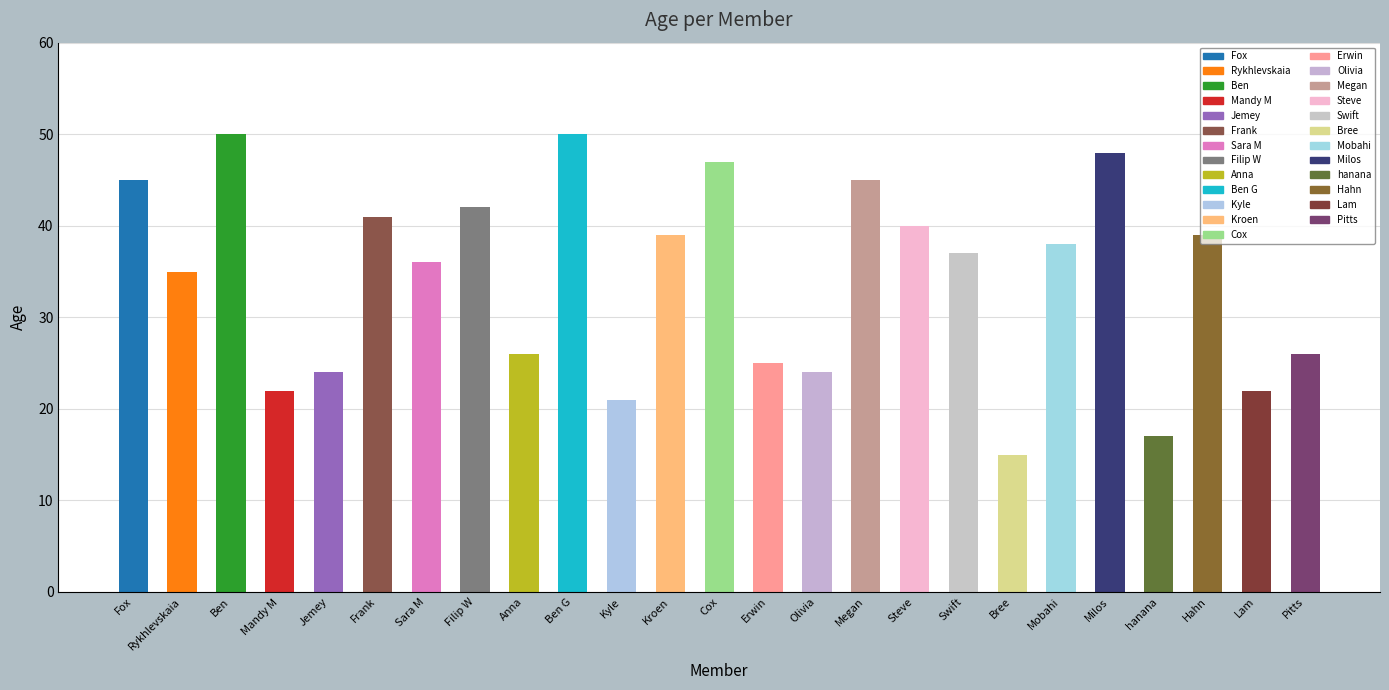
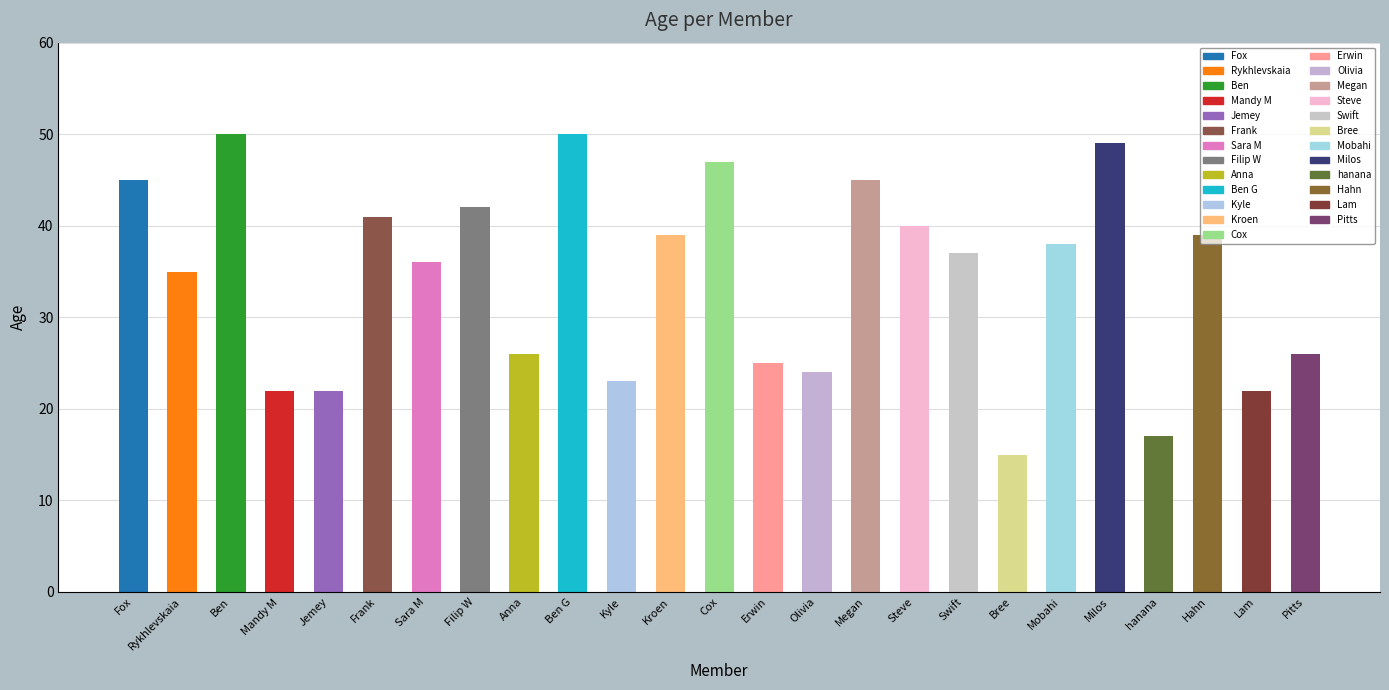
Jemey: 24 -> 22
Kyle: 21 -> 23
Milos: 48 -> 49
